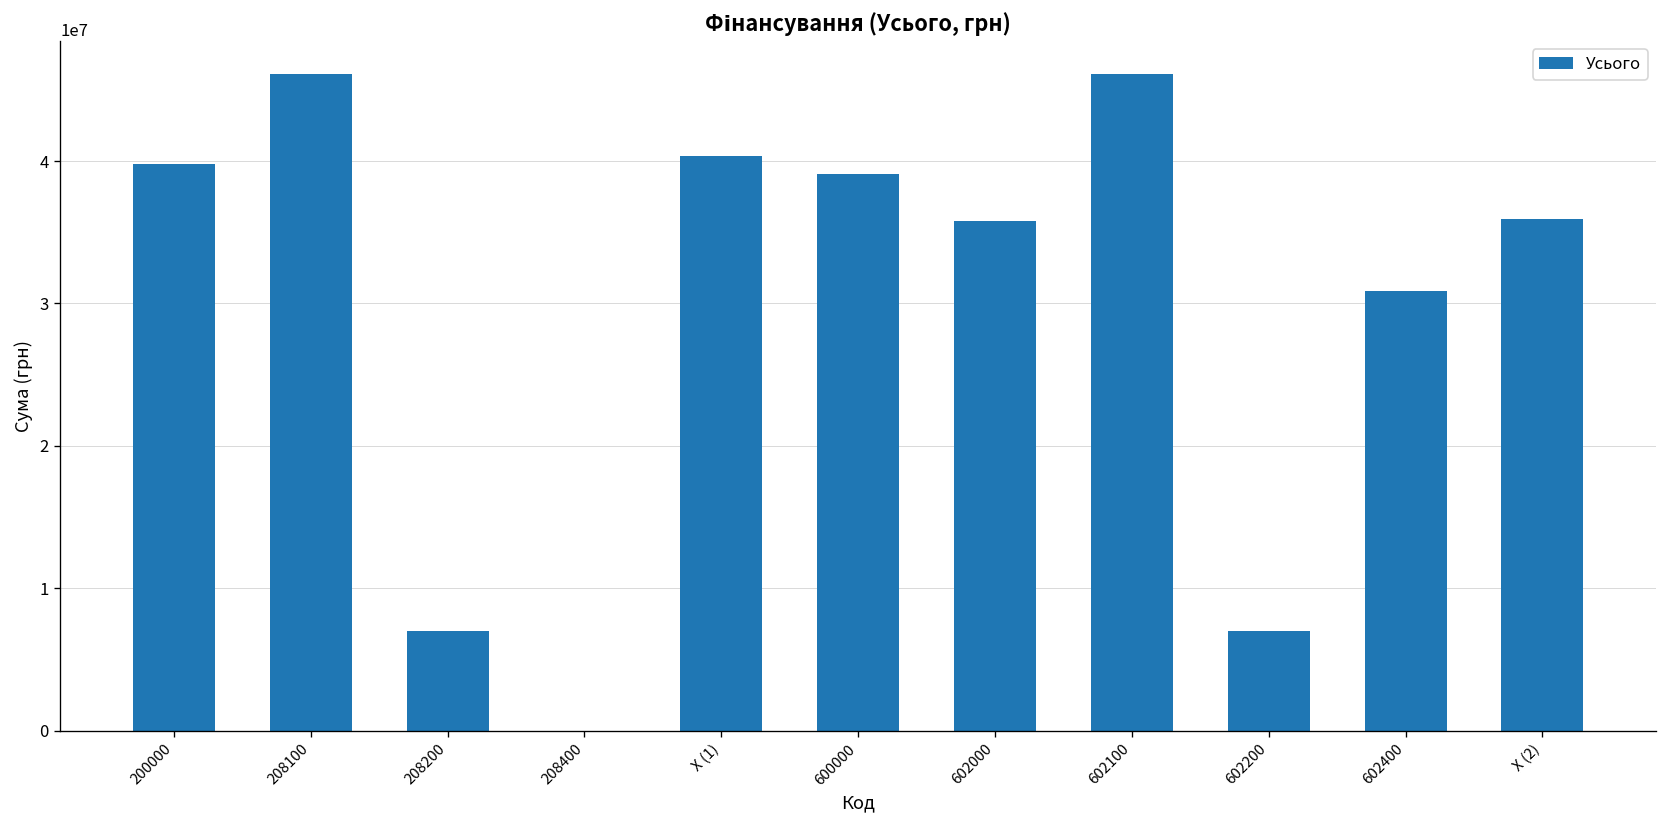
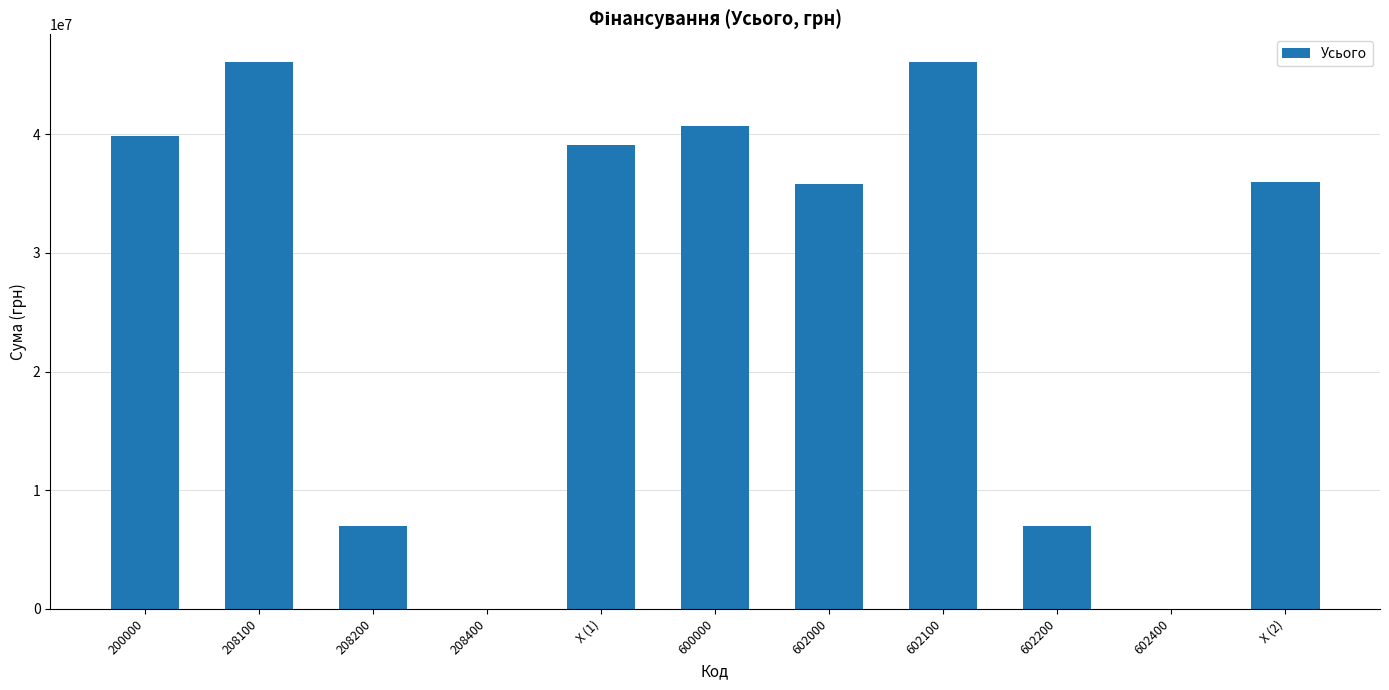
X (1): 40400000 -> 39100000
600000: 39100000 -> 40700000
602400: 30900000 -> 0
